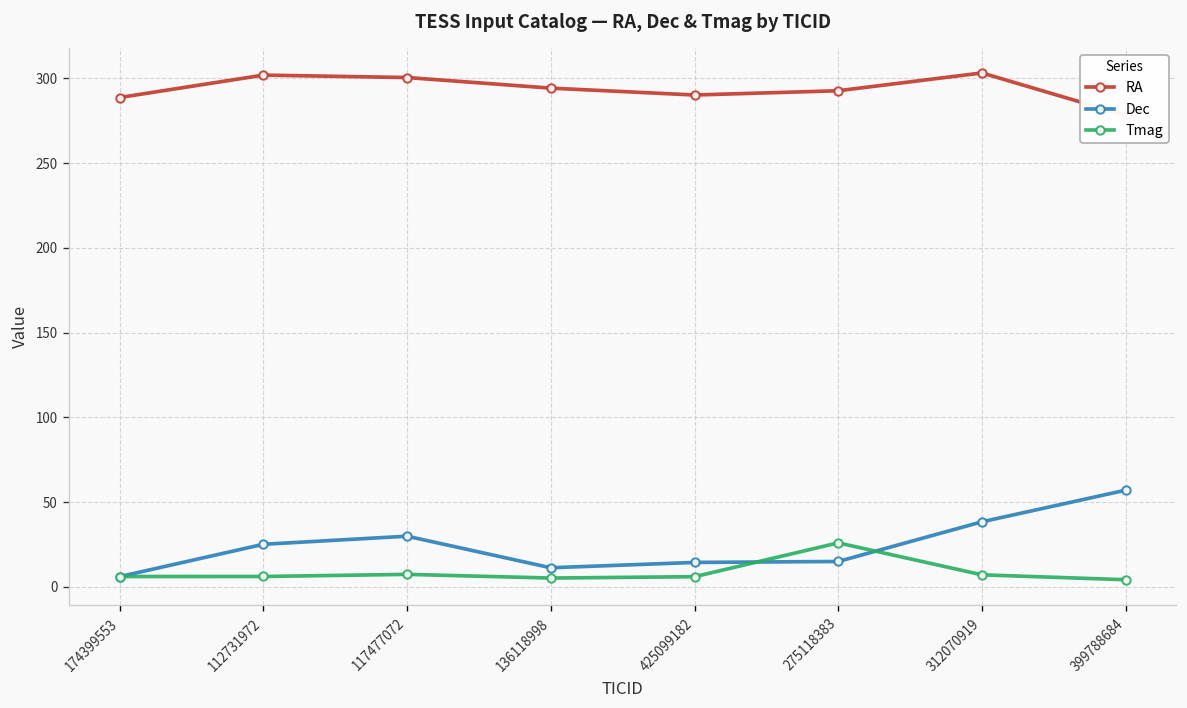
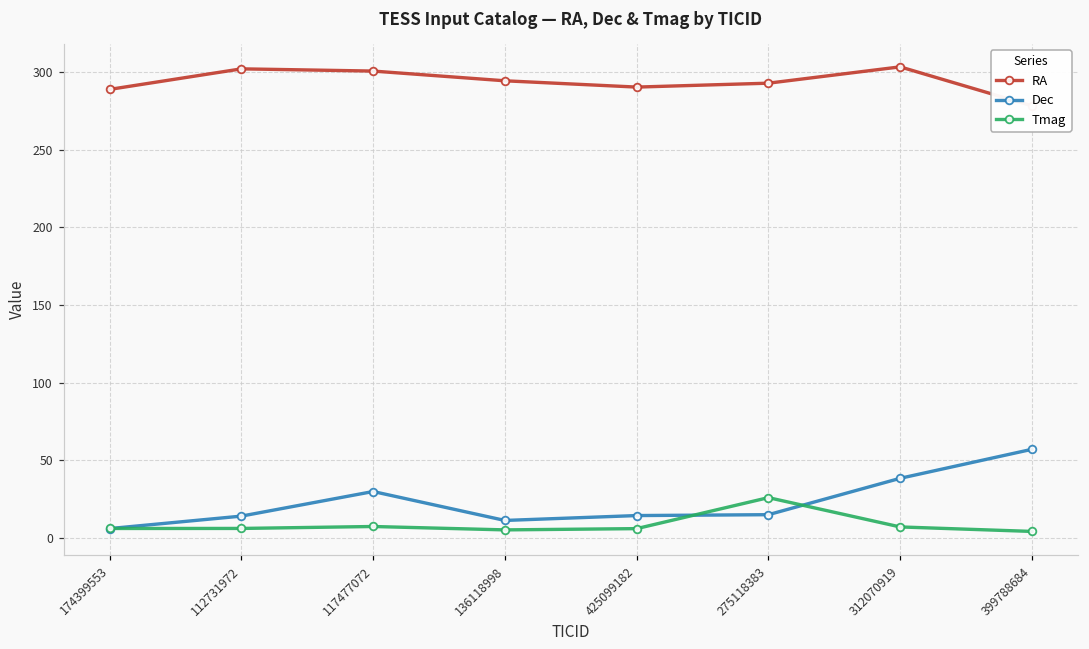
Dec, 112731972: 25 -> 14
